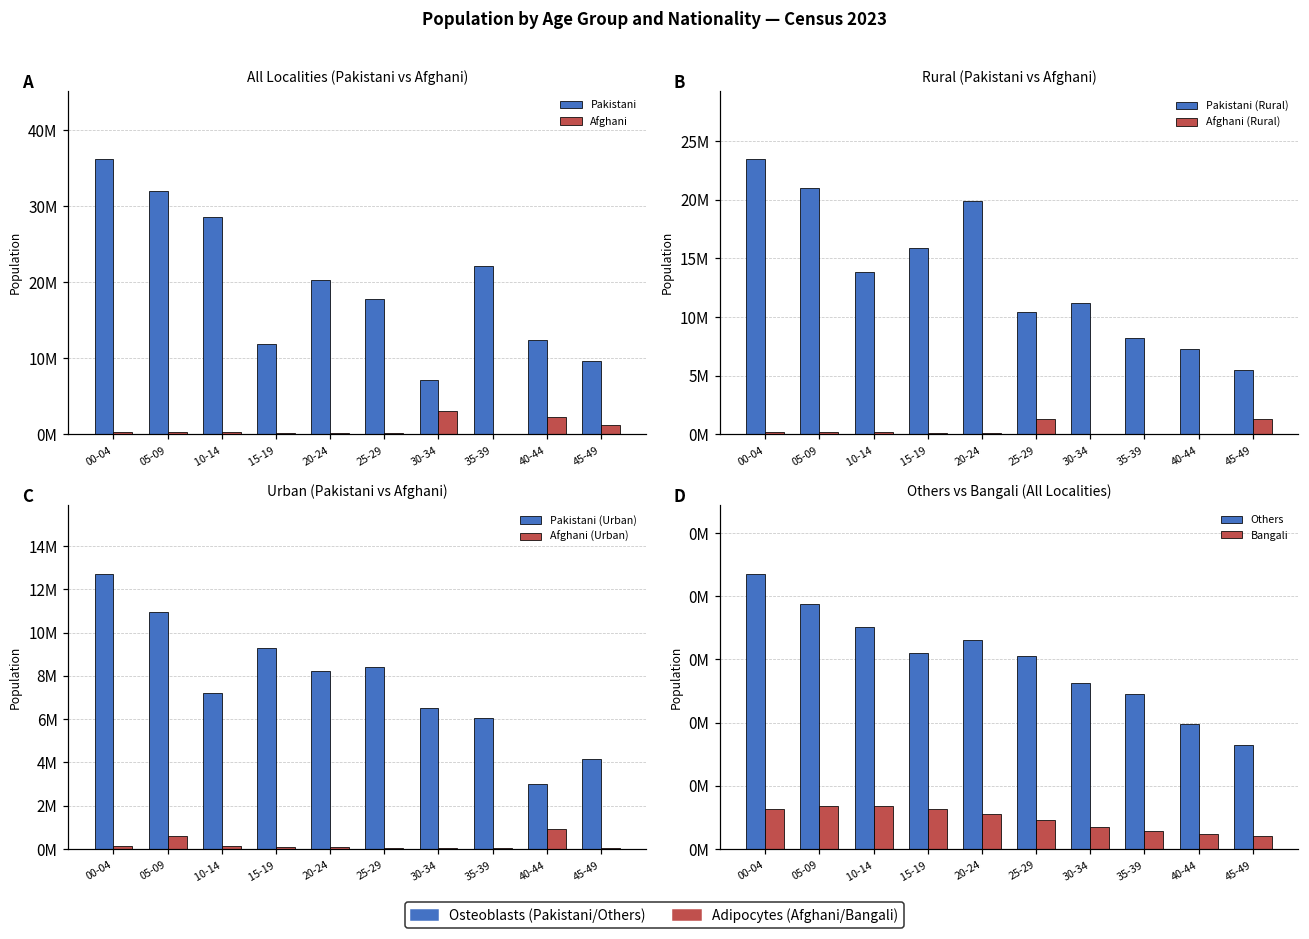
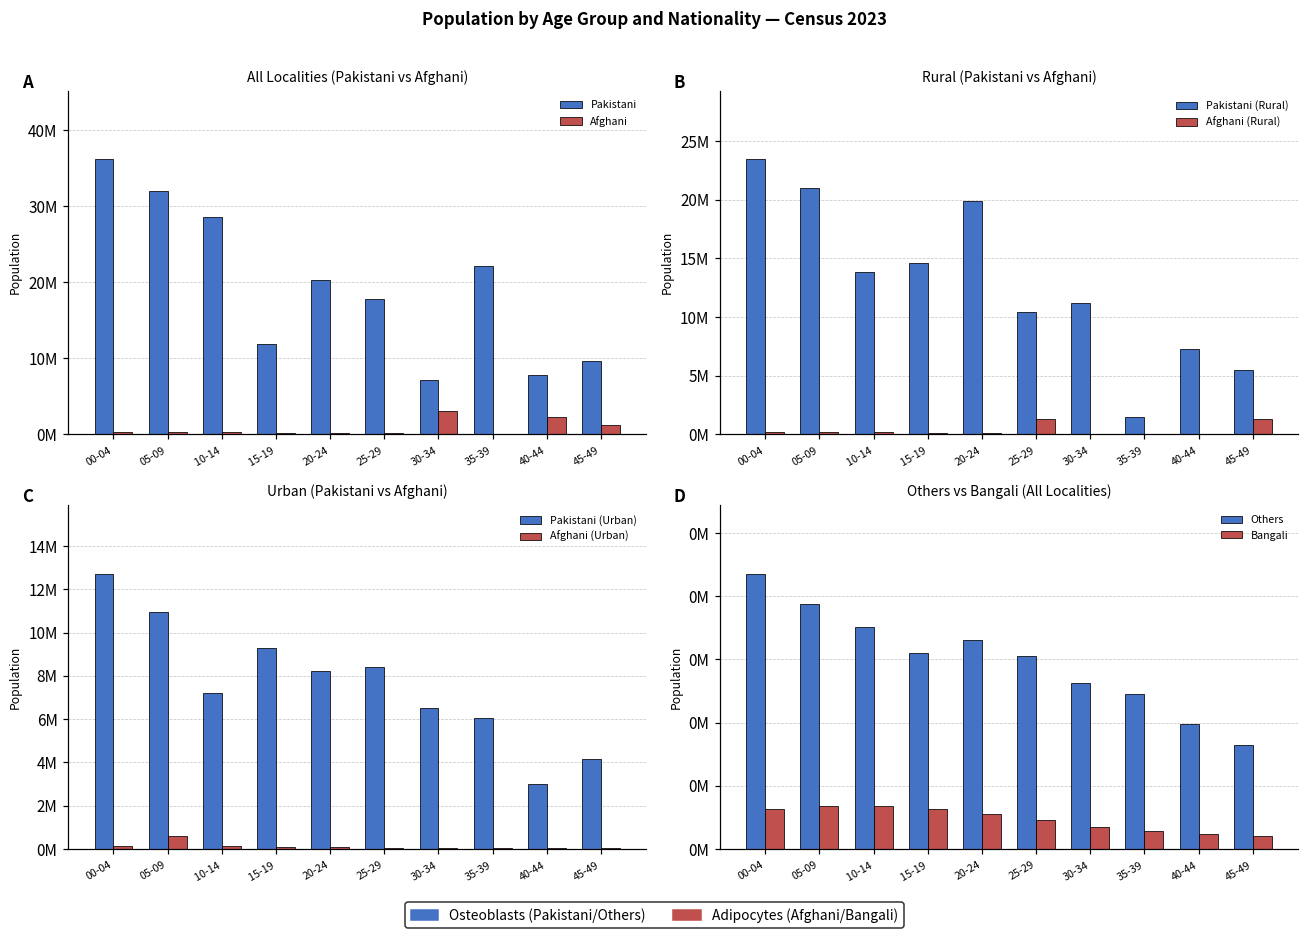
All Localities (Pakistani vs Afghani), Pakistani, 40-44: 12000000 -> 8000000
Rural (Pakistani vs Afghani), Pakistani (Rural), 15-19: 15900000 -> 14600000
Rural (Pakistani vs Afghani), Pakistani (Rural), 35-39: 8200000 -> 1500000
Urban (Pakistani vs Afghani), Afghani (Urban), 40-44: 900000 -> 0
